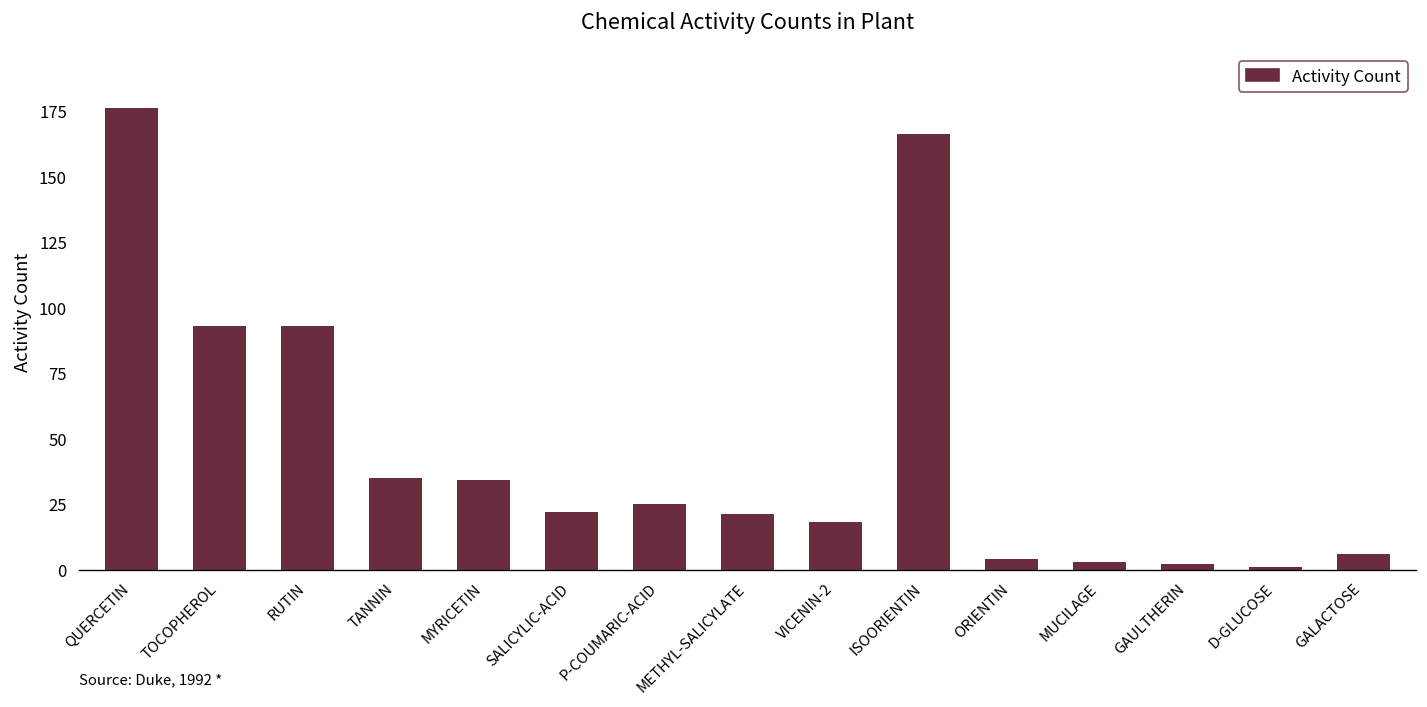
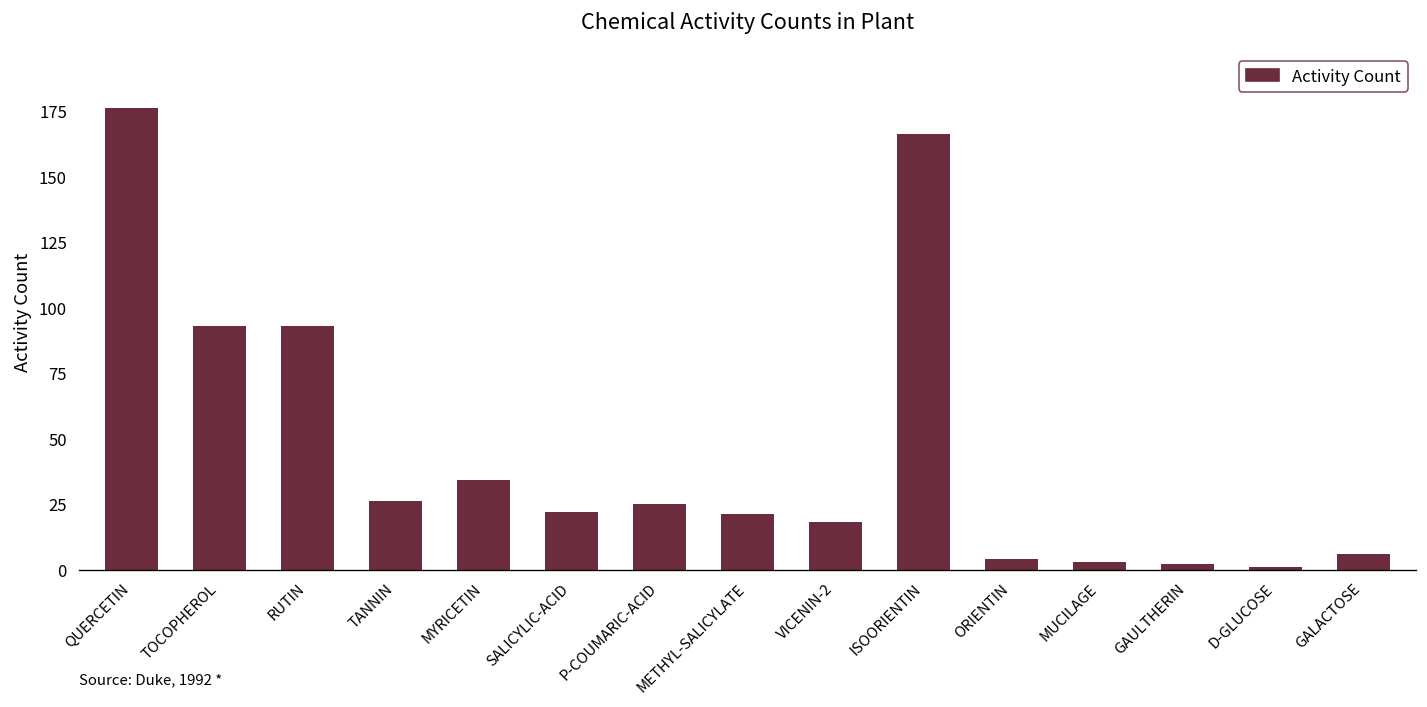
TANNIN: 35 -> 26
